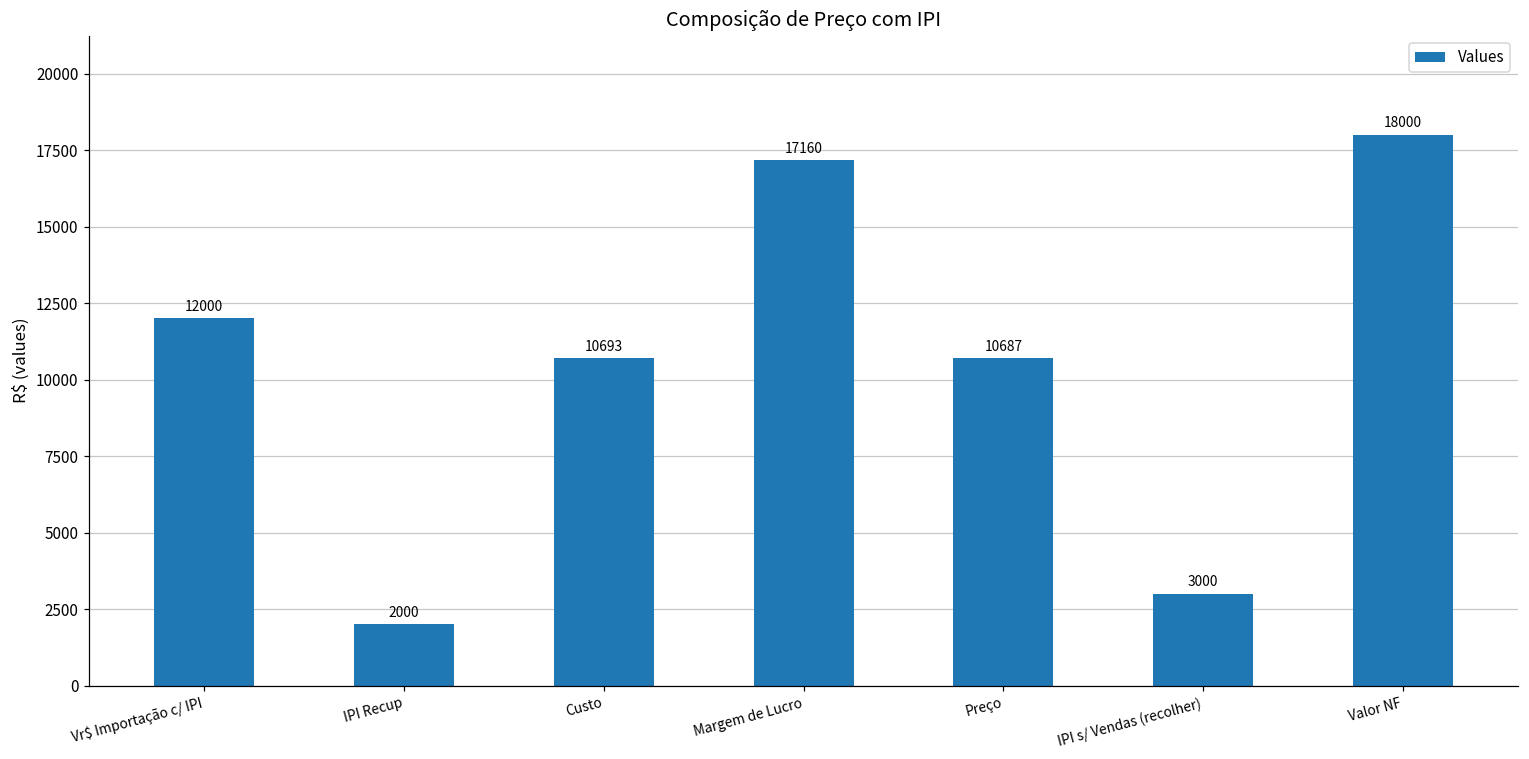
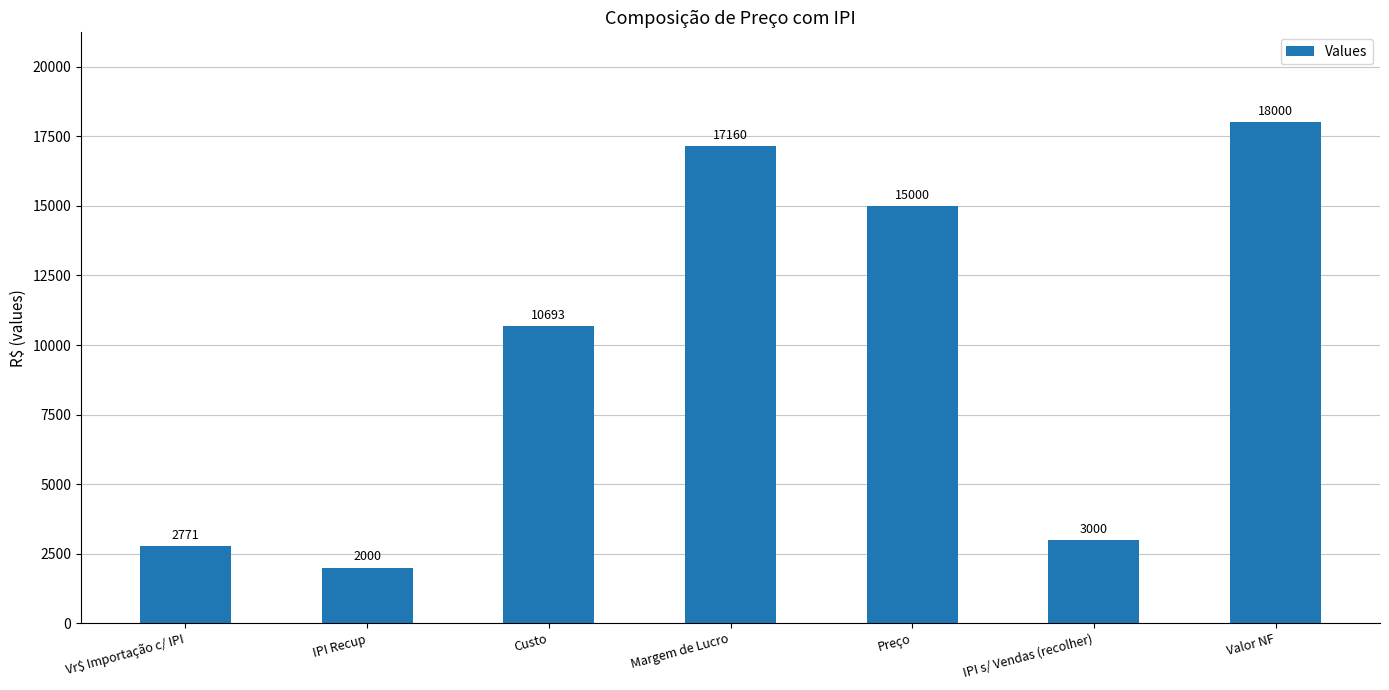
Vr$ Importação c/ IPI: 12000 -> 2771
Preço: 10687 -> 15000
